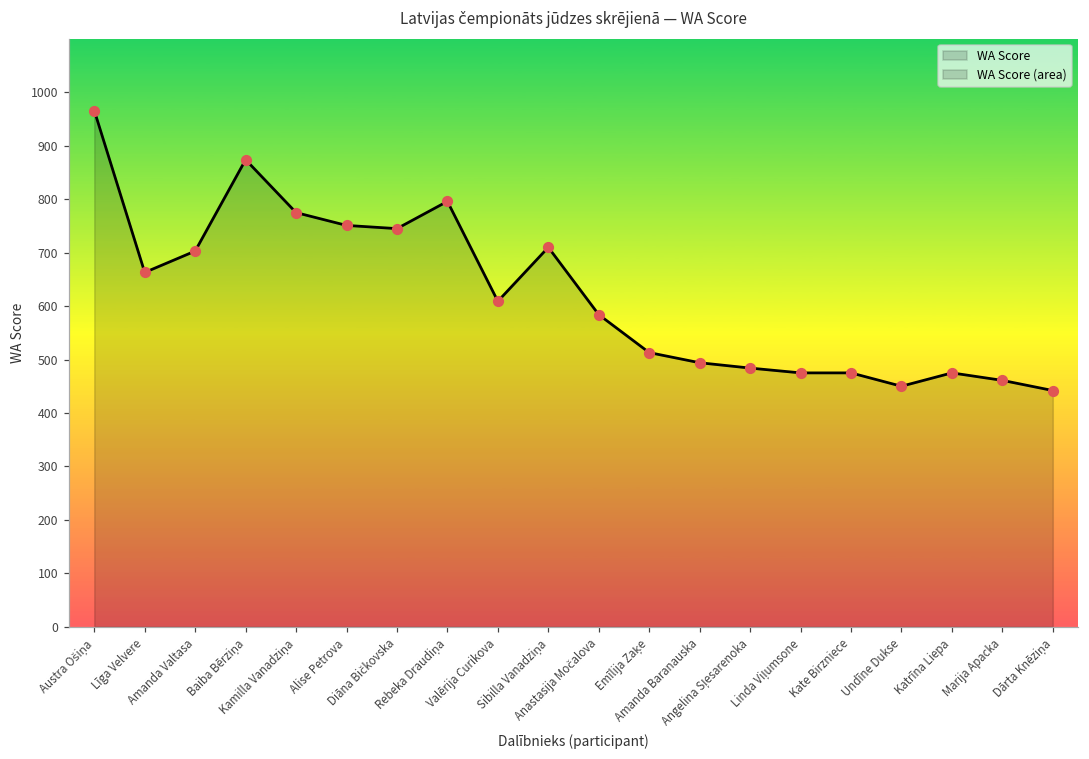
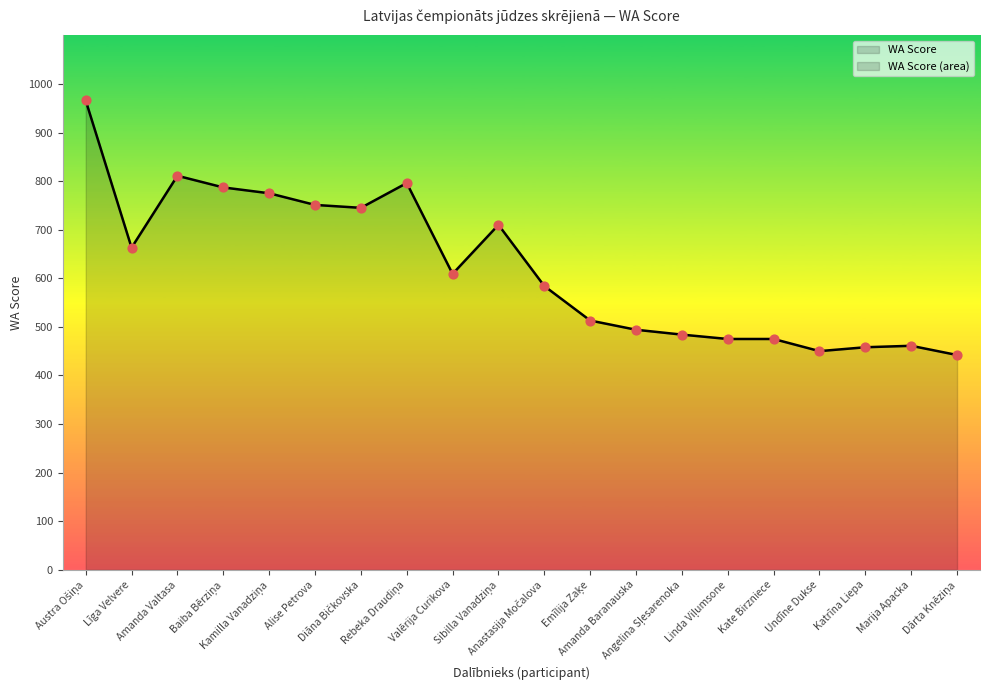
Amanda Valtasa: 700 -> 810
Baiba Bērziņa: 870 -> 790
Katrīna Liepa: 480 -> 460
